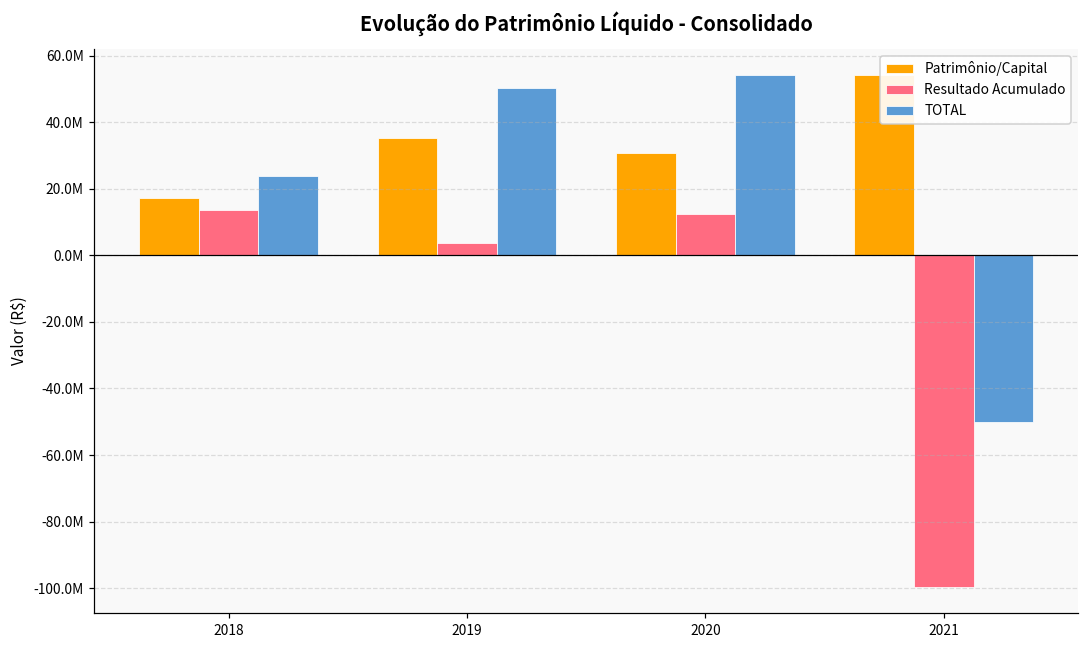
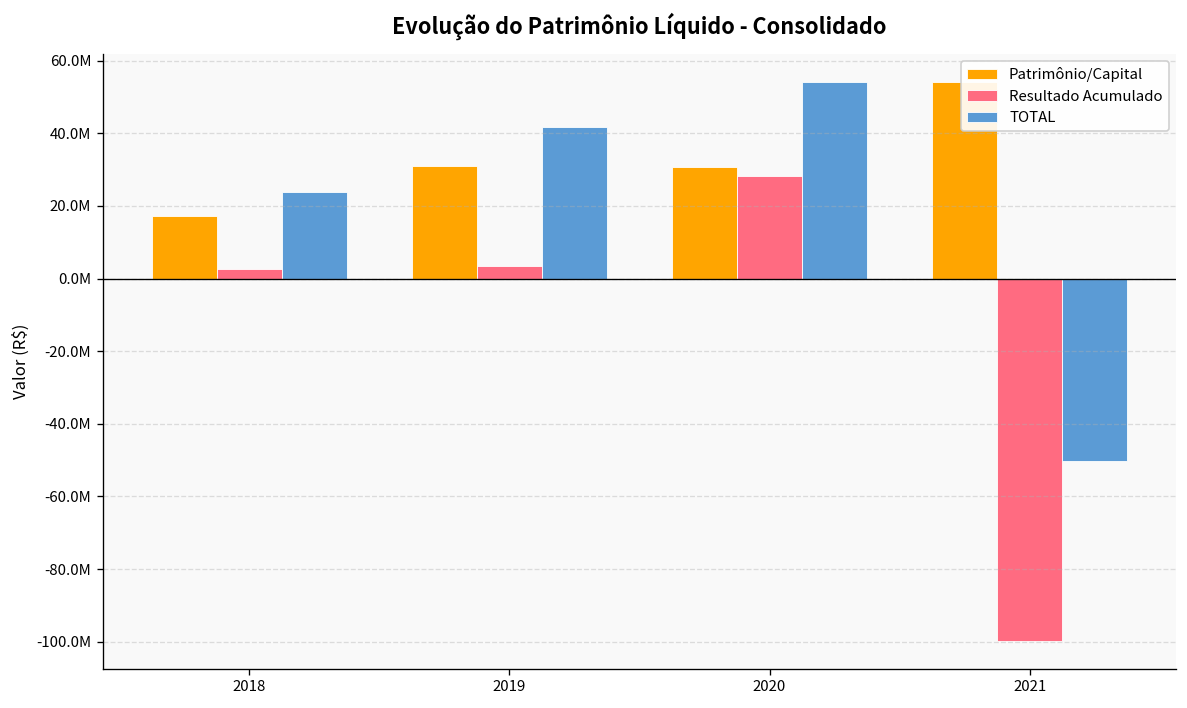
Resultado Acumulado, 2018: 14000000 -> 3000000
Patrimônio/Capital, 2019: 35000000 -> 31000000
TOTAL, 2019: 50000000 -> 42000000
Resultado Acumulado, 2020: 12000000 -> 28000000
